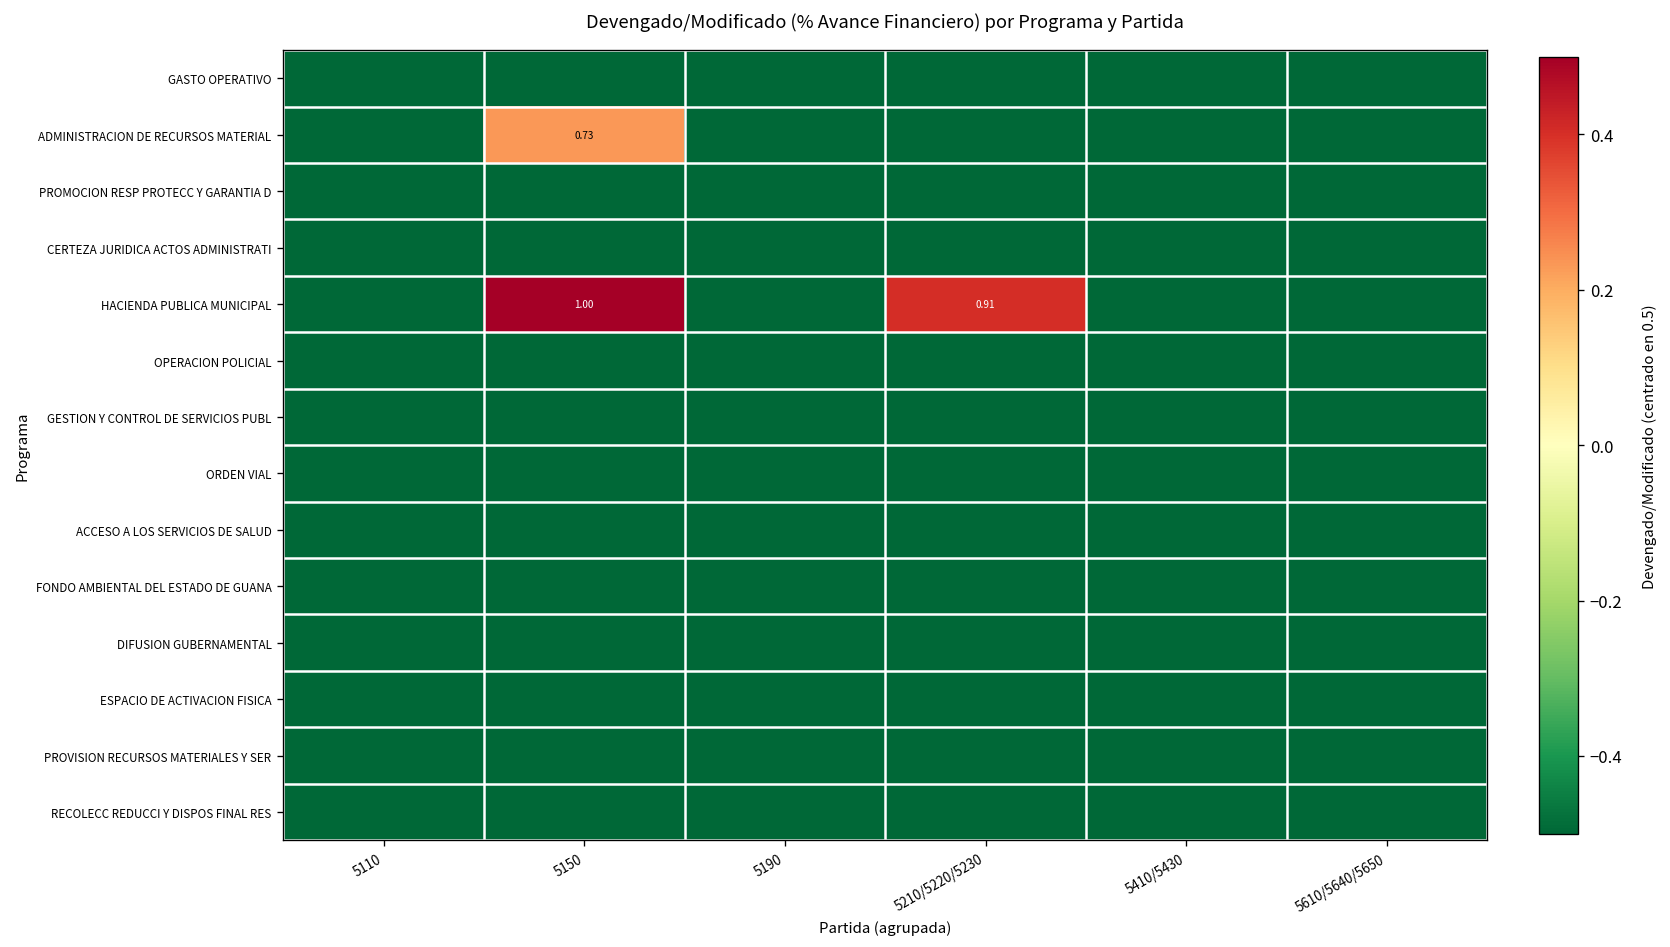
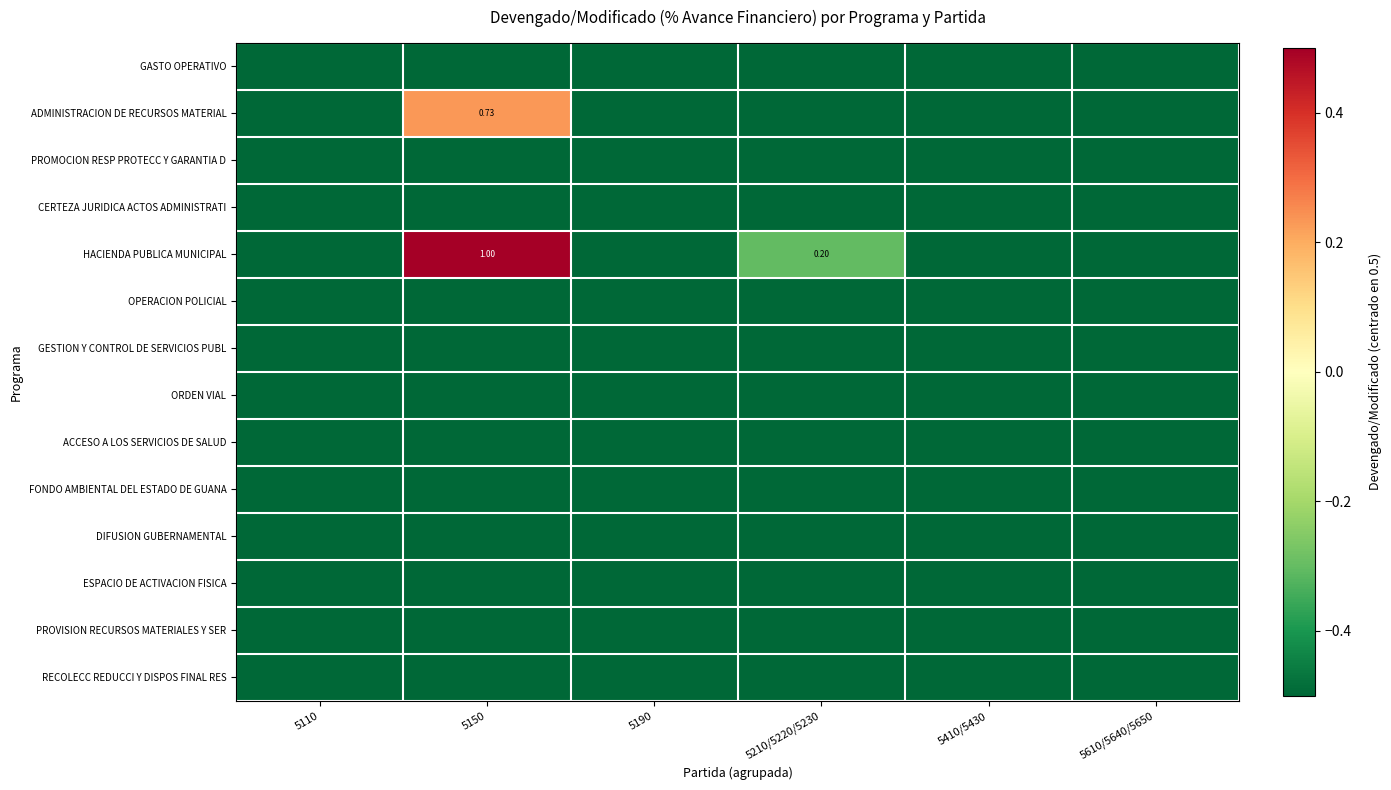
HACIENDA PUBLICA MUNICIPAL, 5210/5220/5230: 0.91 -> 0.20
